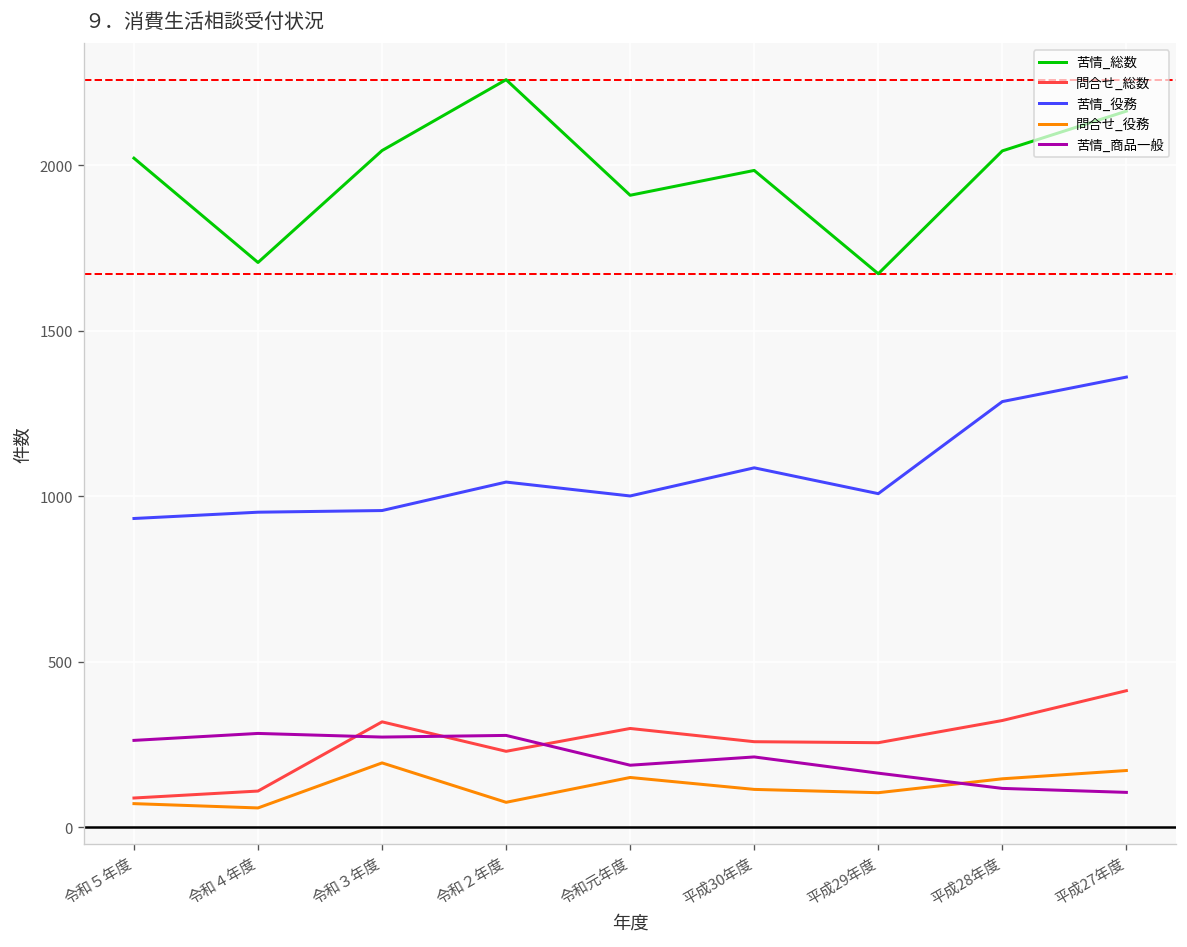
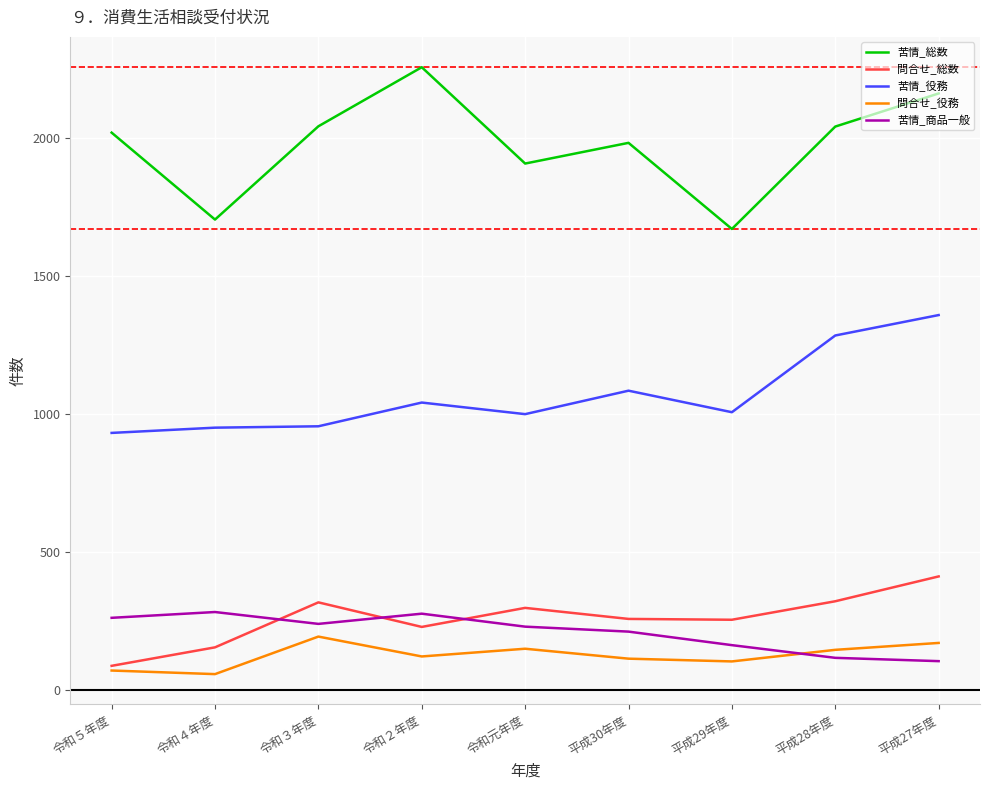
問合せ_総数, 令和４年度: 110 -> 160
苦情_商品一般, 令和３年度: 270 -> 240
問合せ_役務, 令和２年度: 80 -> 120
苦情_商品一般, 令和元年度: 190 -> 230
